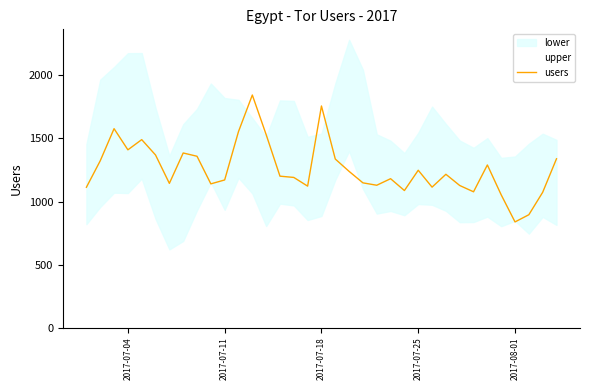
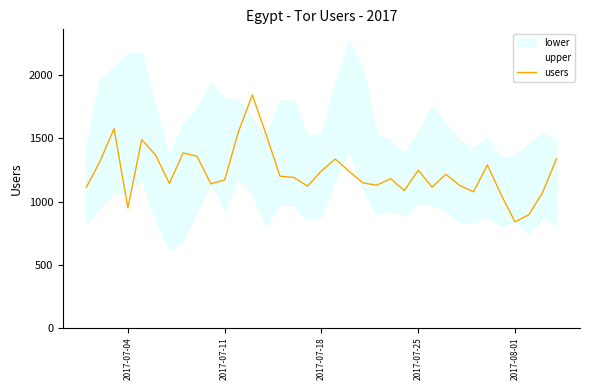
users, 2017-07-04: 1410 -> 950
users, 2017-07-18: 1760 -> 1240
